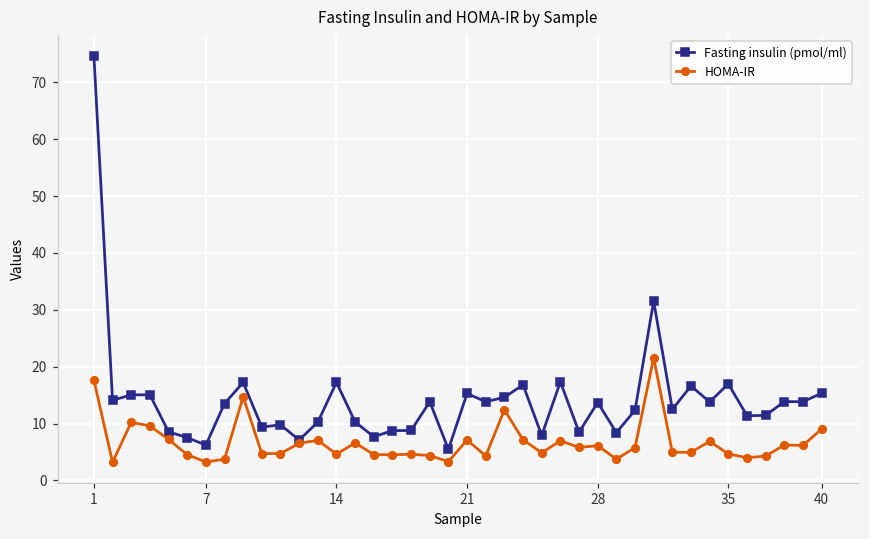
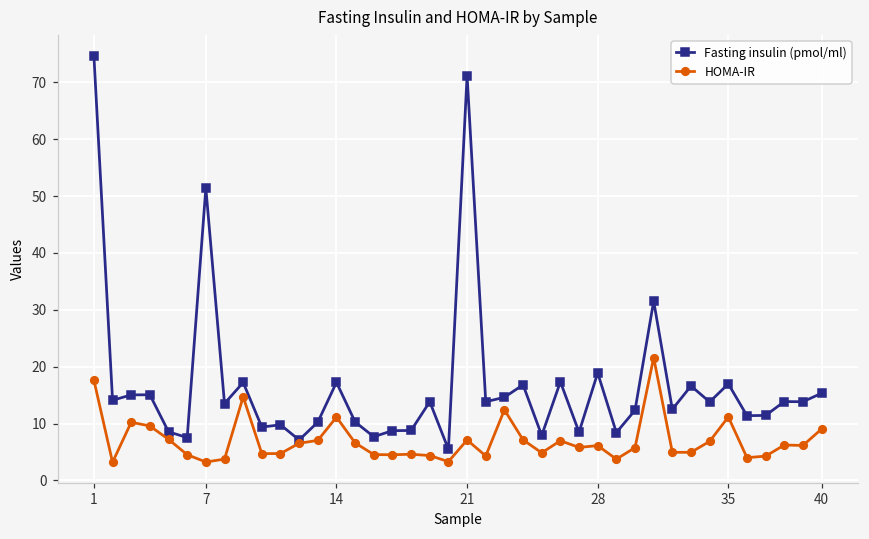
Fasting insulin (pmol/ml), 7: 6 -> 51
HOMA-IR, 14: 5 -> 11
Fasting insulin (pmol/ml), 21: 15 -> 71
Fasting insulin (pmol/ml), 28: 14 -> 19
HOMA-IR, 35: 5 -> 11
